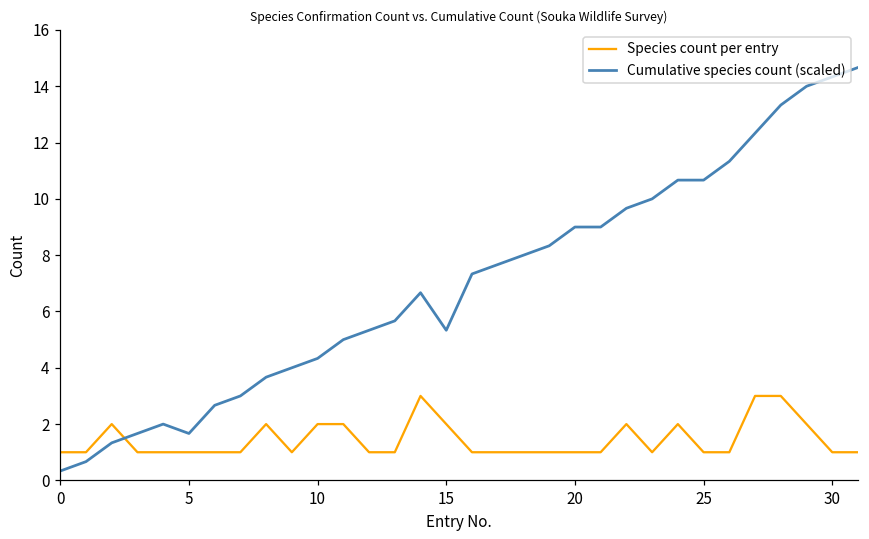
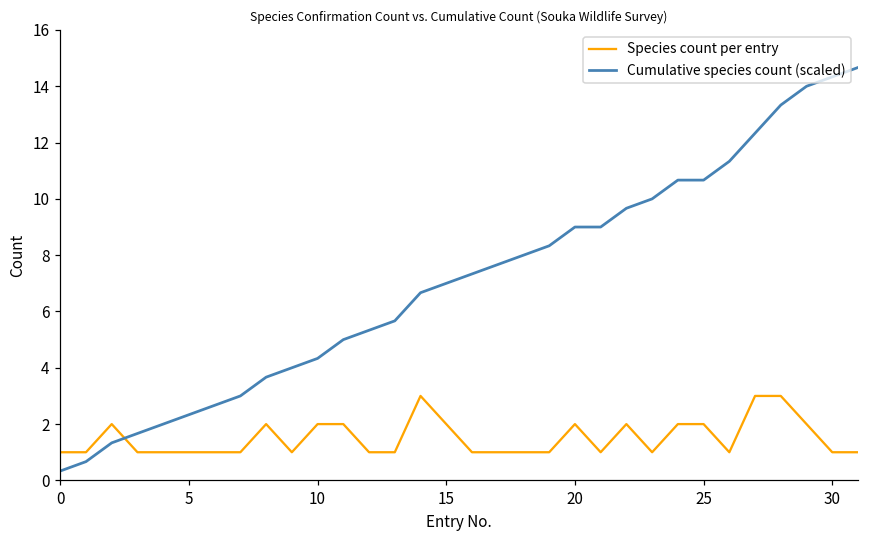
Cumulative species count (scaled), 5: 1.7 -> 2.3
Cumulative species count (scaled), 15: 5.3 -> 7.0
Species count per entry, 20: 1 -> 2
Species count per entry, 25: 1 -> 2
